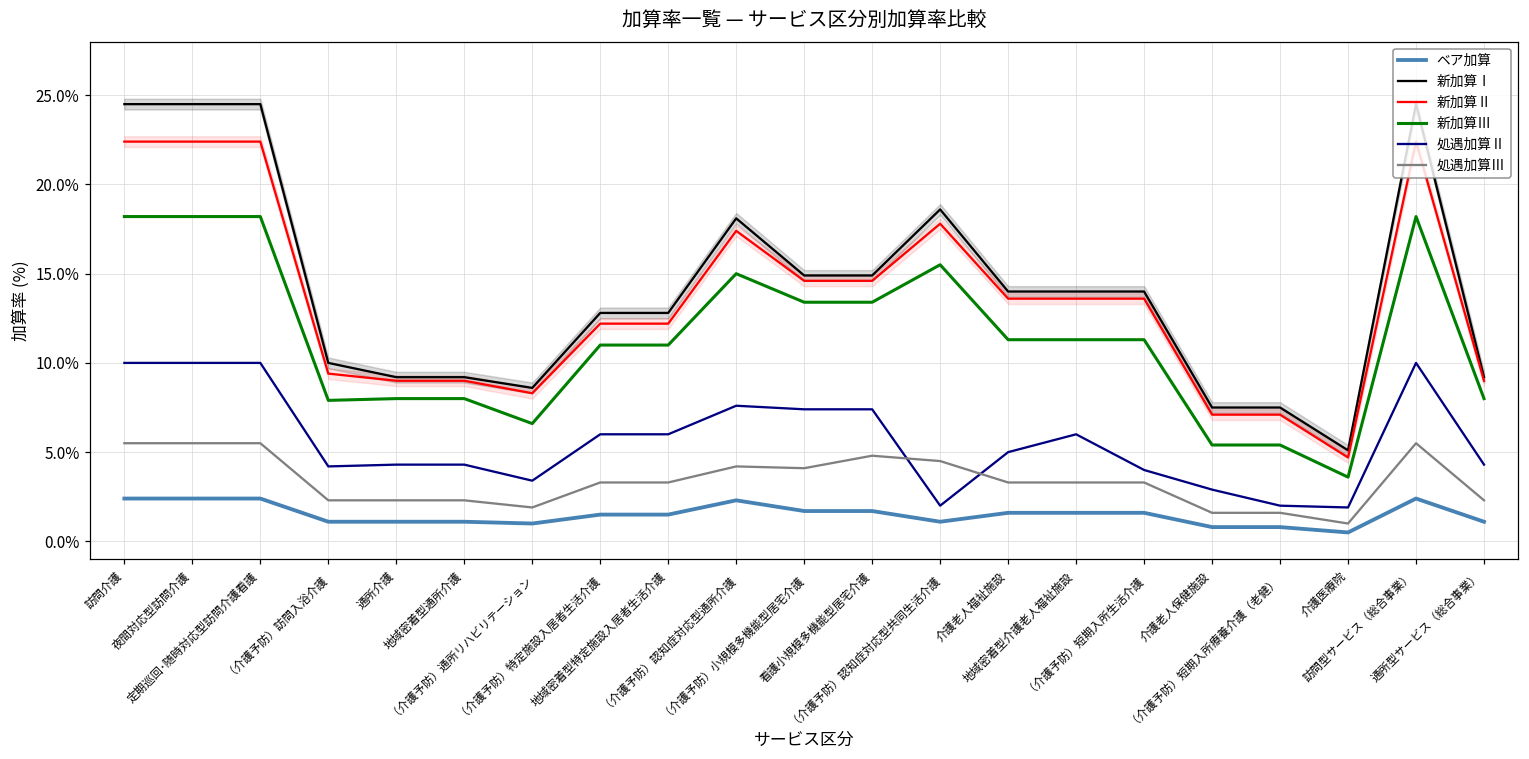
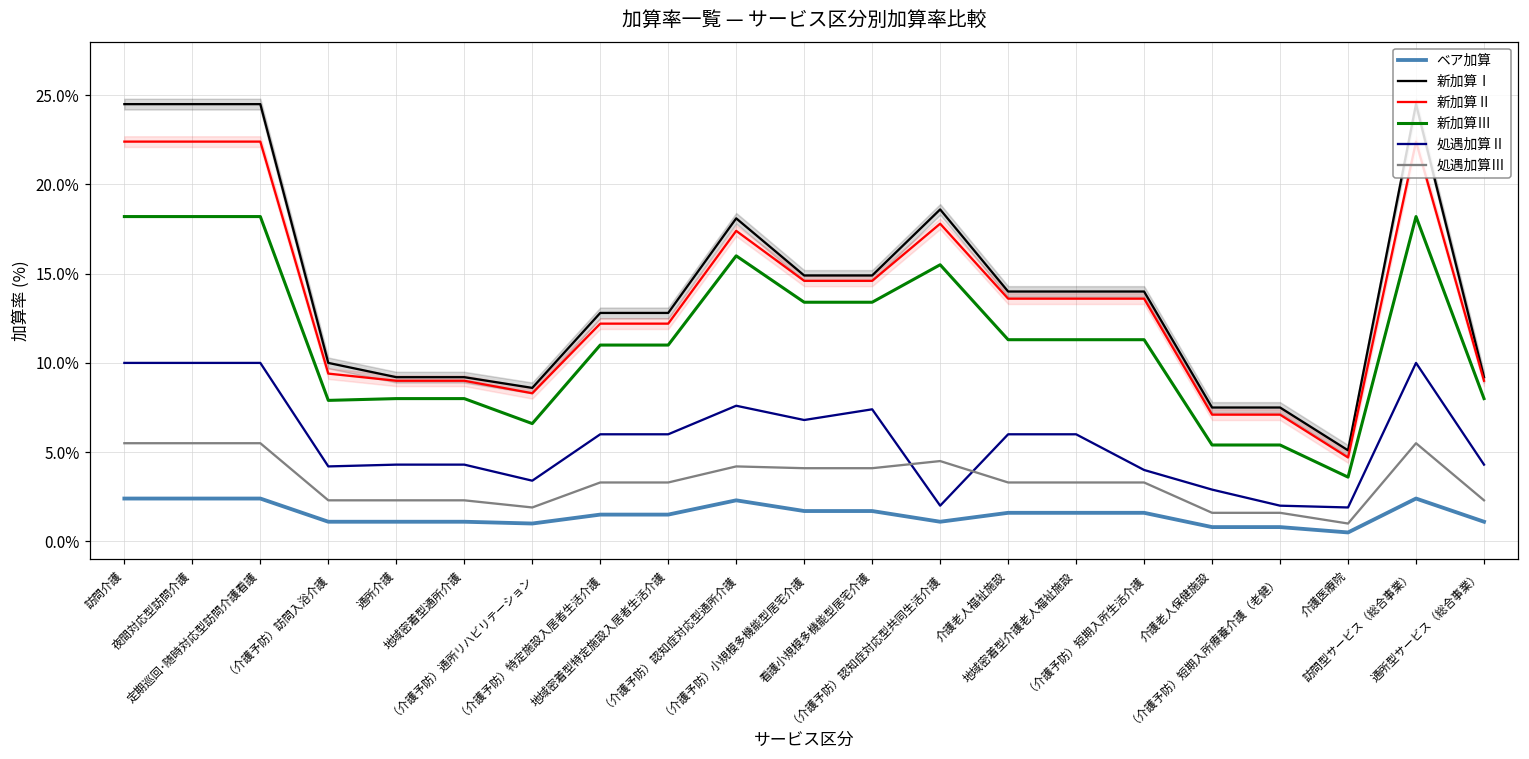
新加算Ⅲ, （介護予防）認知症対応型通所介護: 15.0% -> 16.0%
処遇加算Ⅱ, （介護予防）小規模多機能型居宅介護: 7.4% -> 6.8%
処遇加算Ⅲ, 看護小規模多機能型居宅介護: 4.8% -> 4.1%
処遇加算Ⅱ, 介護老人福祉施設: 5.0% -> 6.0%
